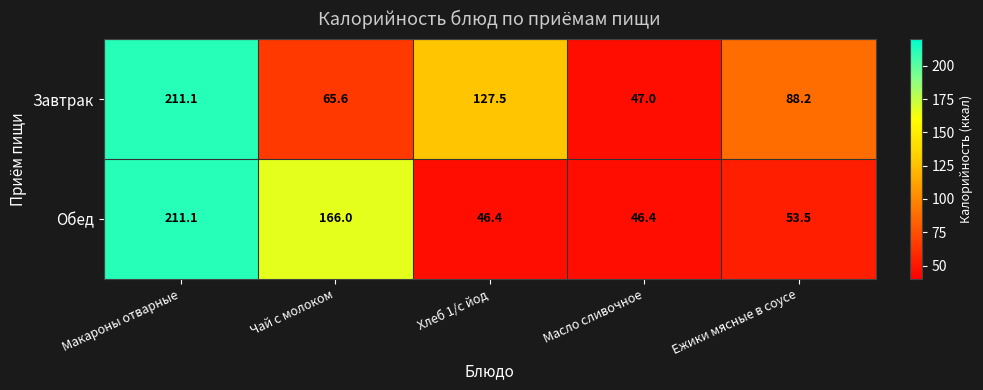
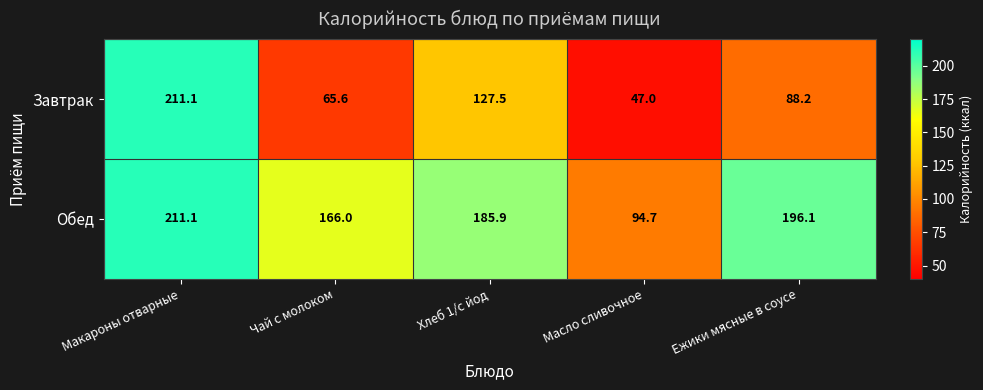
Обед, Хлеб 1/с йод: 46.4 -> 185.9
Обед, Масло сливочное: 46.4 -> 94.7
Обед, Ежики мясные в соусе: 53.5 -> 196.1
